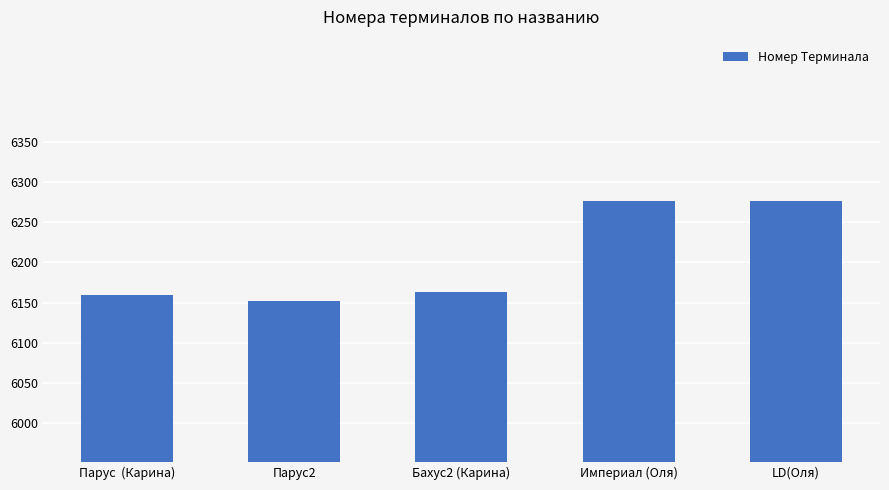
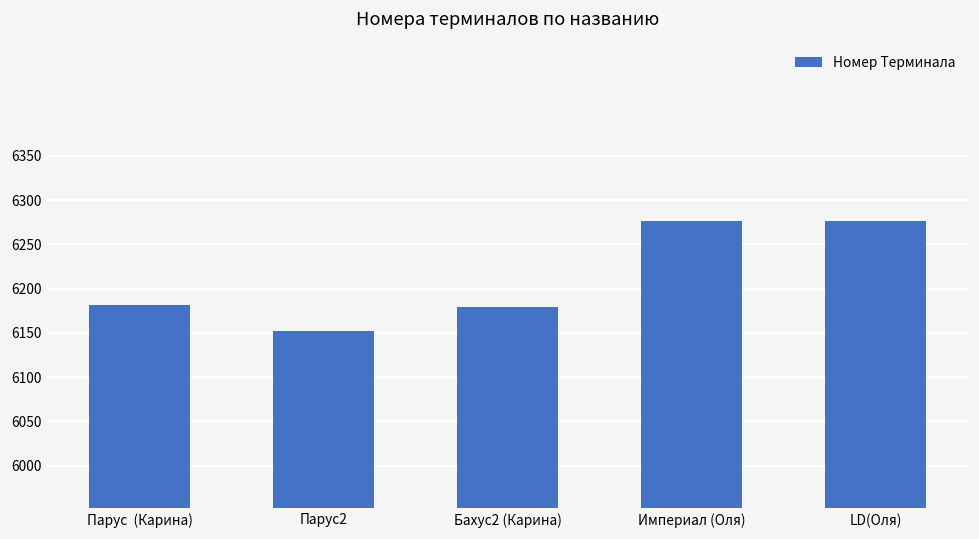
Парус (Карина): 6160 -> 6180
Бахус2 (Карина): 6160 -> 6180
